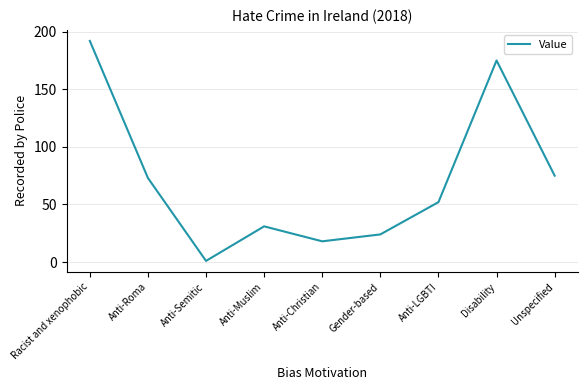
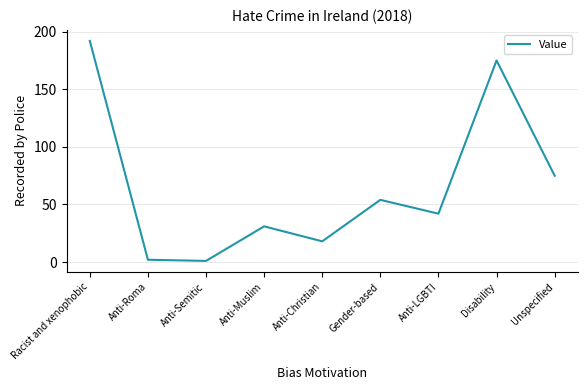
Anti-Roma: 73 -> 2
Gender-based: 24 -> 54
Anti-LGBTI: 52 -> 42
